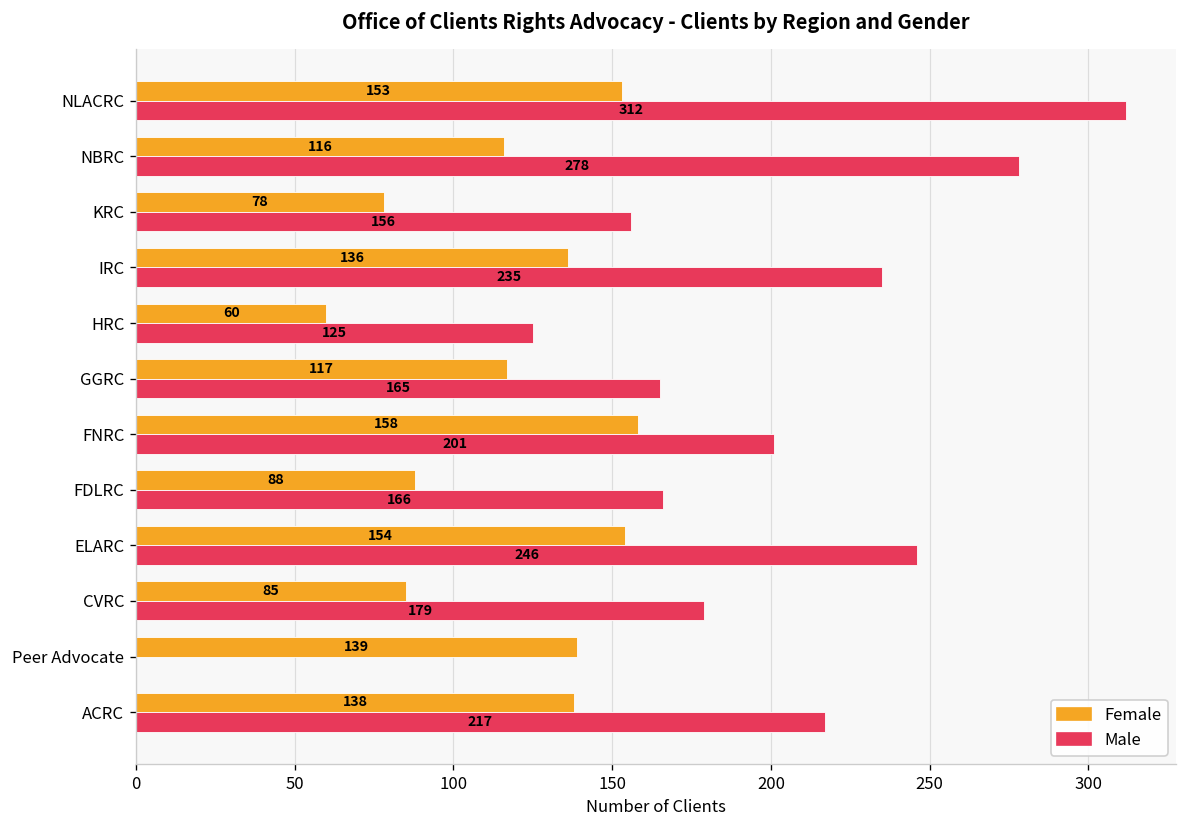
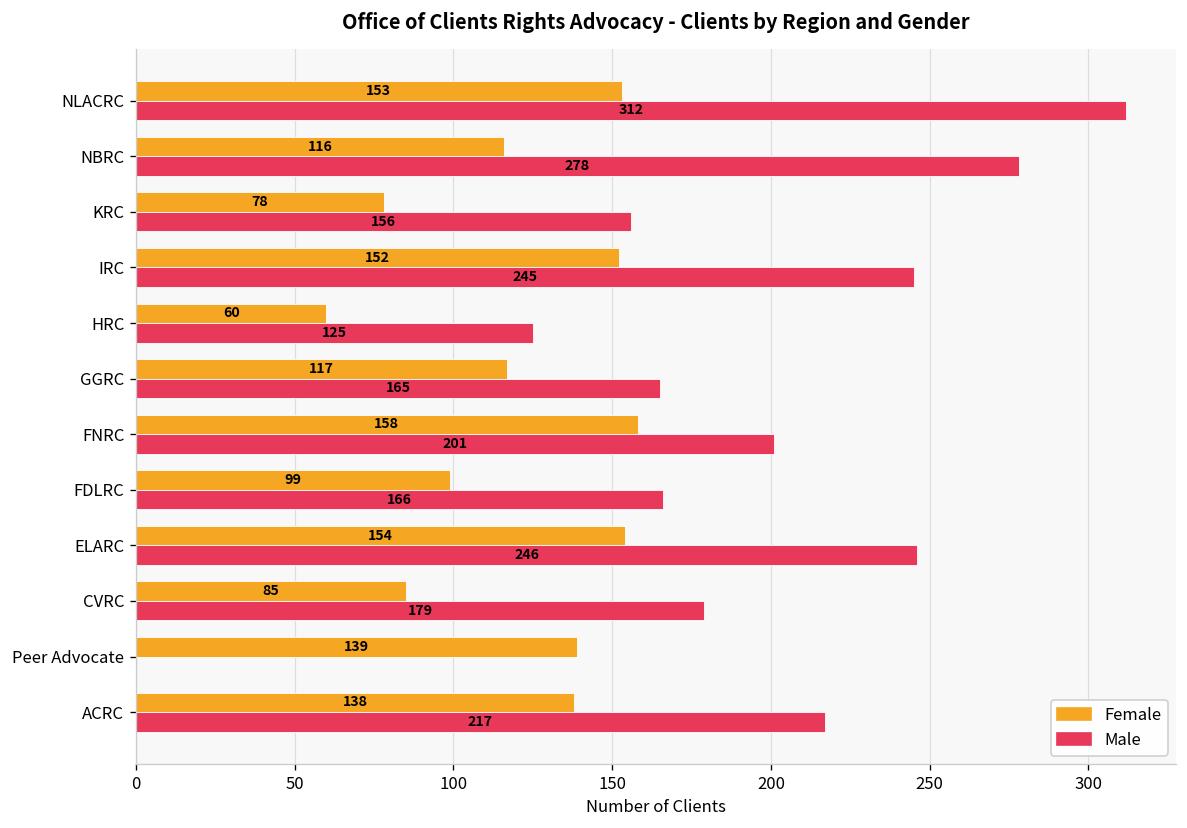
Female, IRC: 136 -> 152
Male, IRC: 235 -> 245
Female, FDLRC: 88 -> 99
